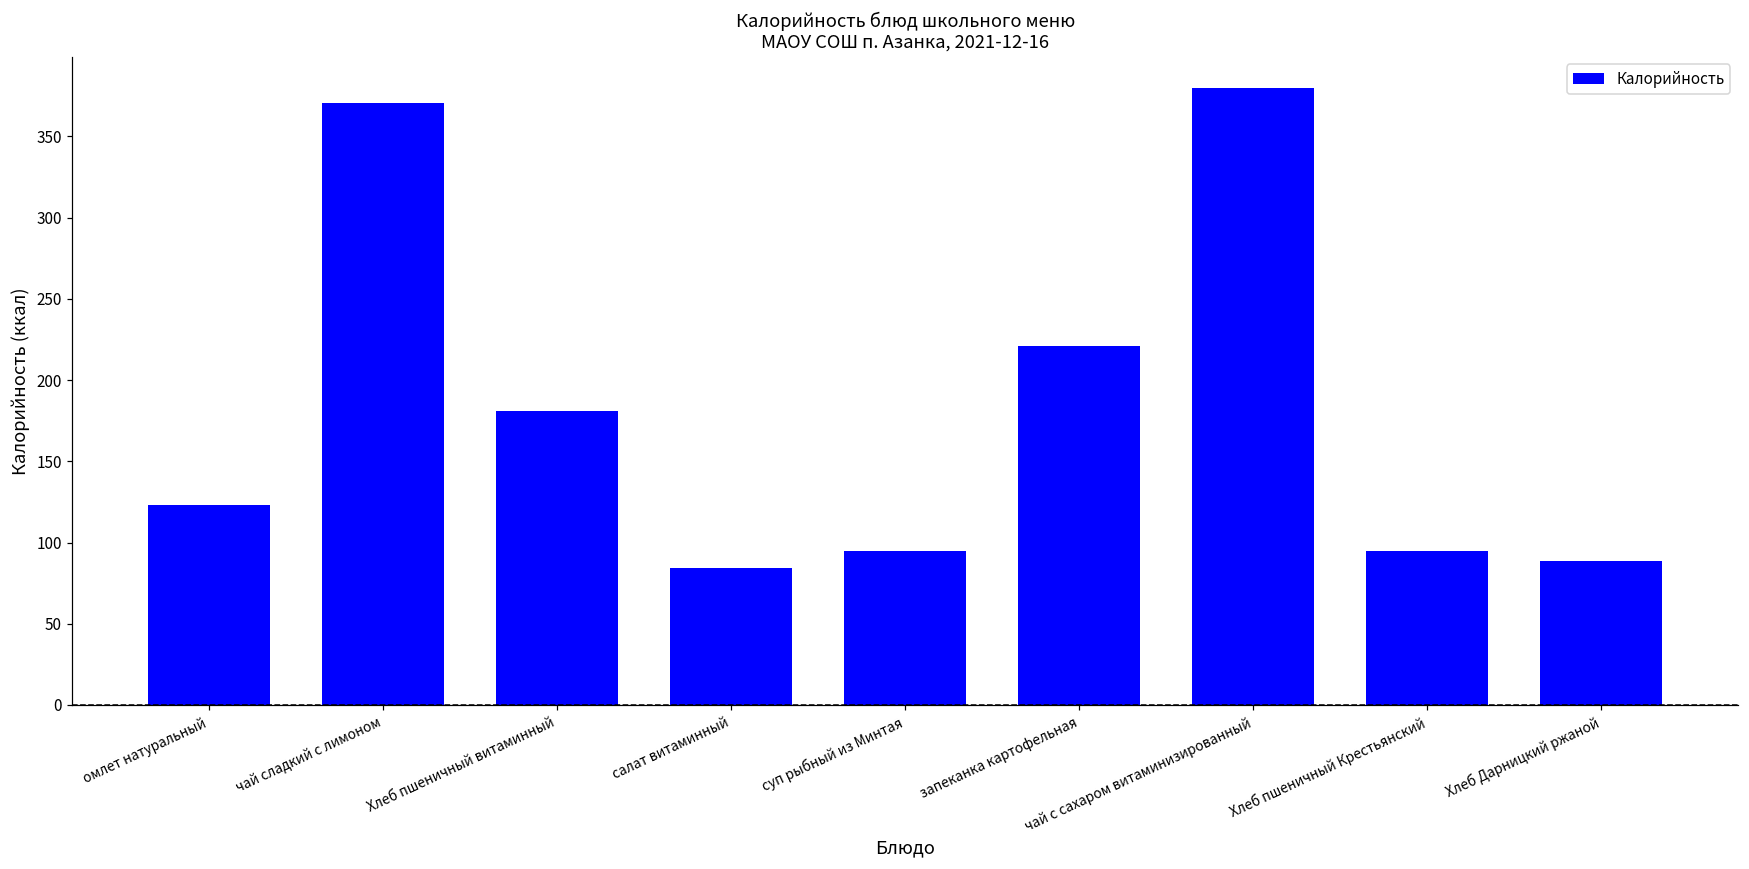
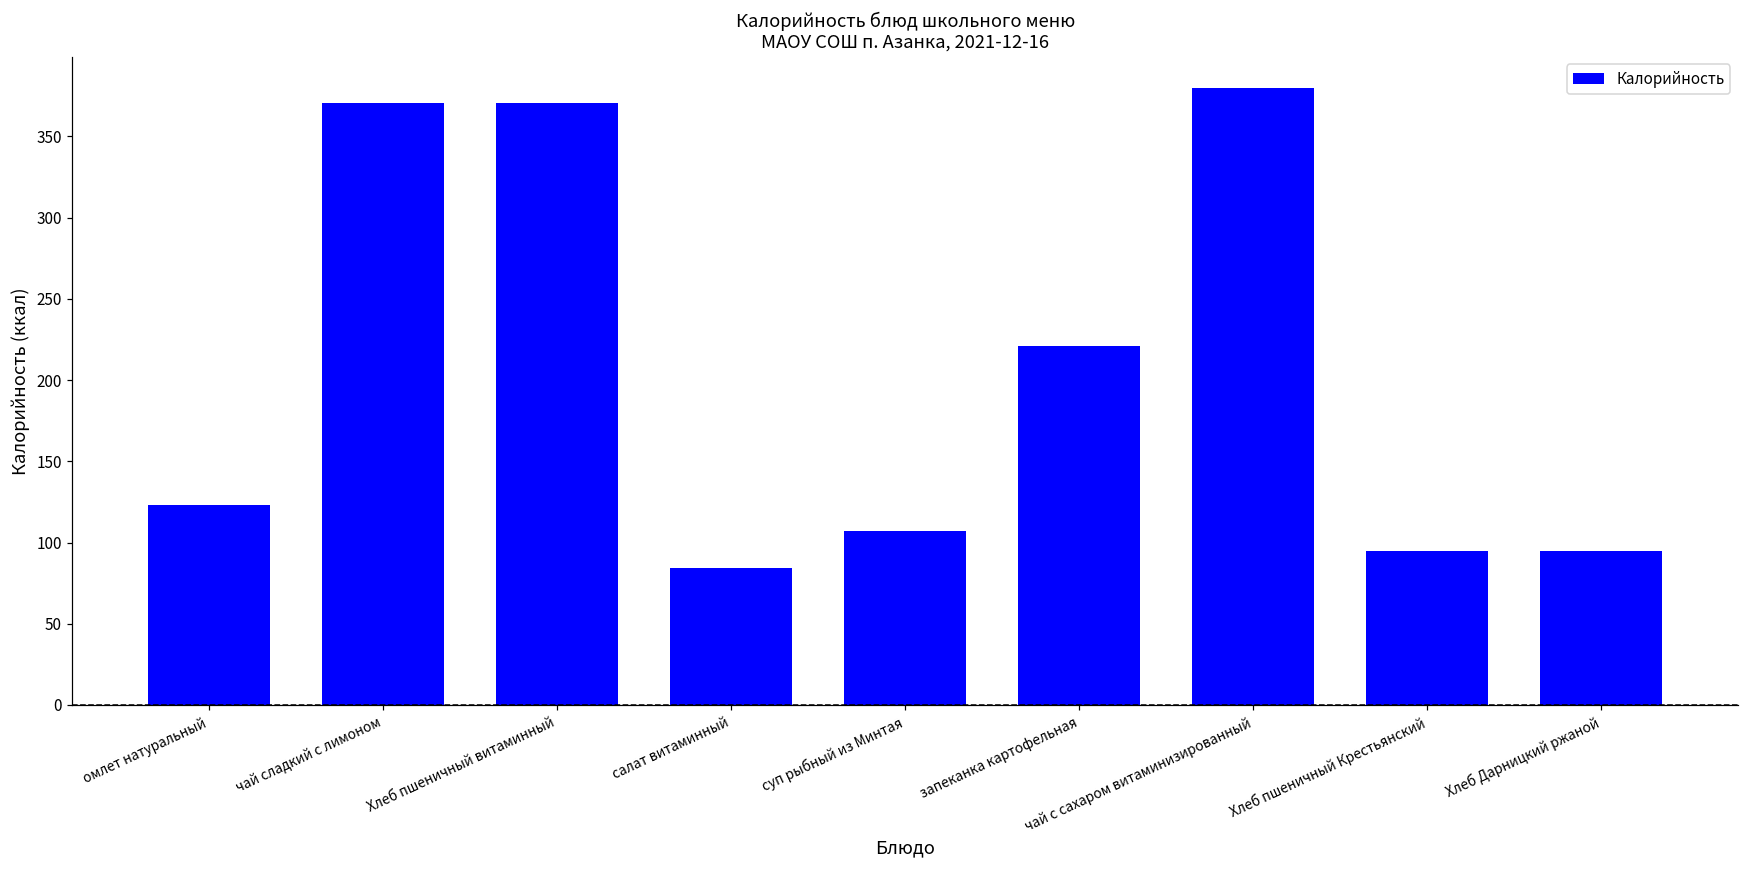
Хлеб пшеничный витаминный: 181 -> 371
суп рыбный из Минтая: 95 -> 107
Хлеб Дарницкий ржаной: 89 -> 95
